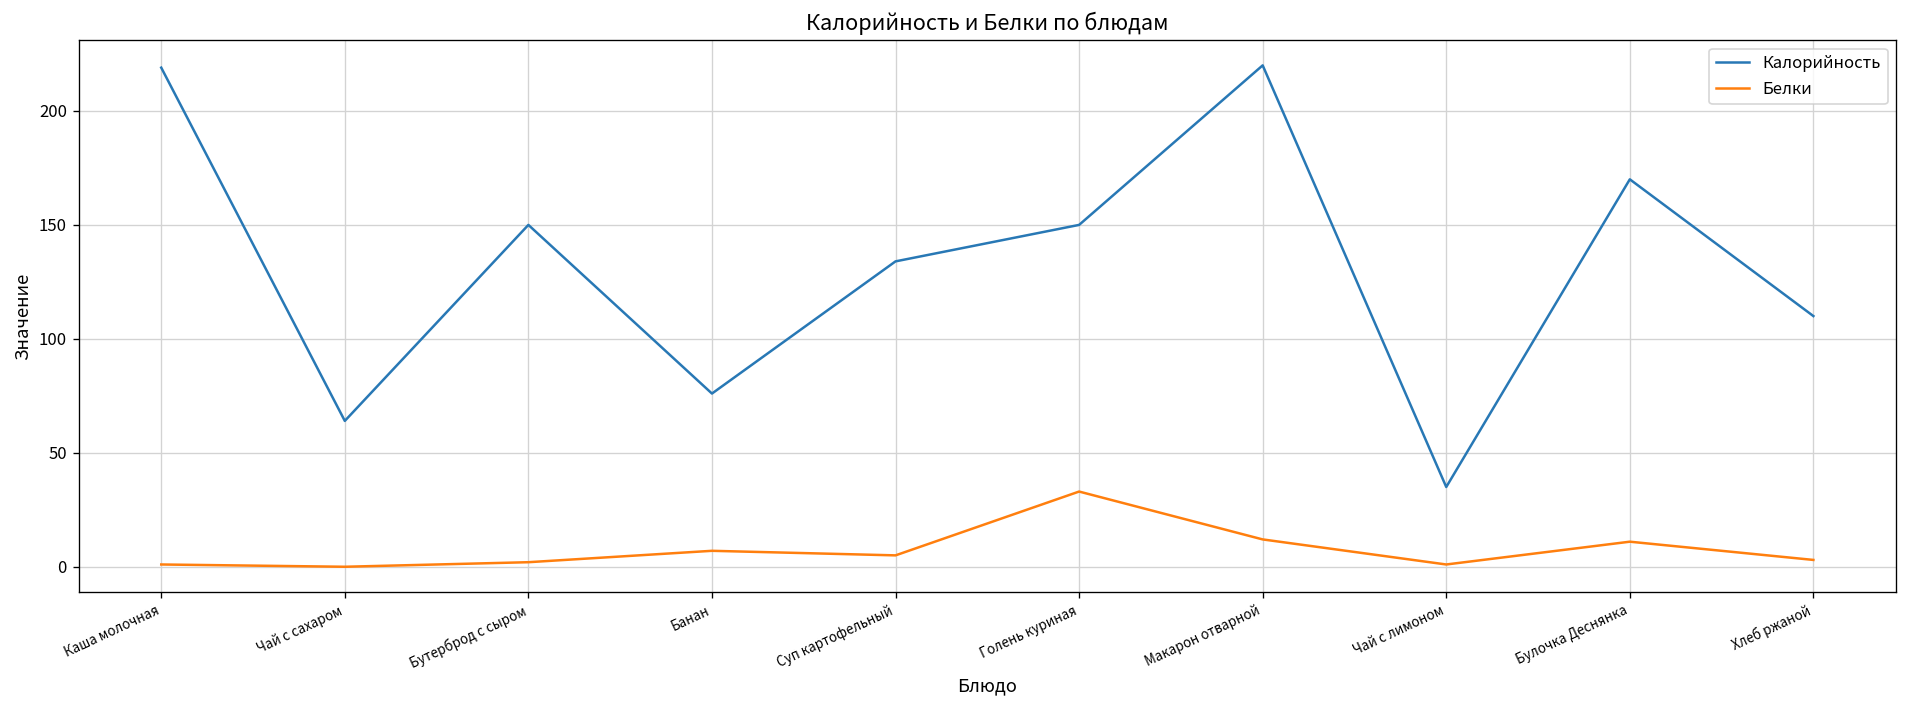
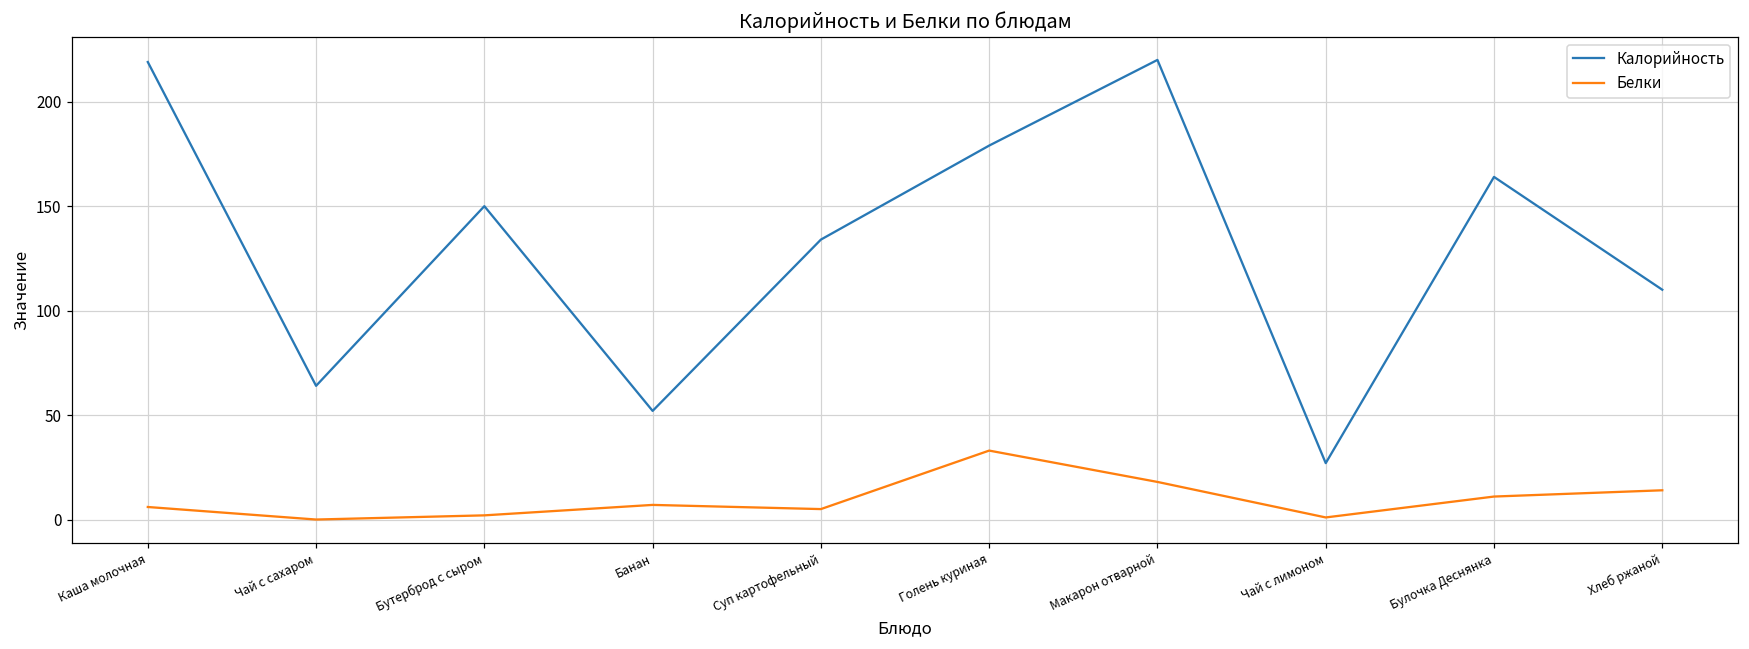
Белки, Каша молочная: 1 -> 6
Калорийность, Банан: 76 -> 52
Калорийность, Голень куриная: 150 -> 179
Белки, Макарон отварной: 12 -> 18
Калорийность, Чай с лимоном: 35 -> 27
Калорийность, Булочка Деснянка: 170 -> 164
Белки, Хлеб ржаной: 3 -> 14
